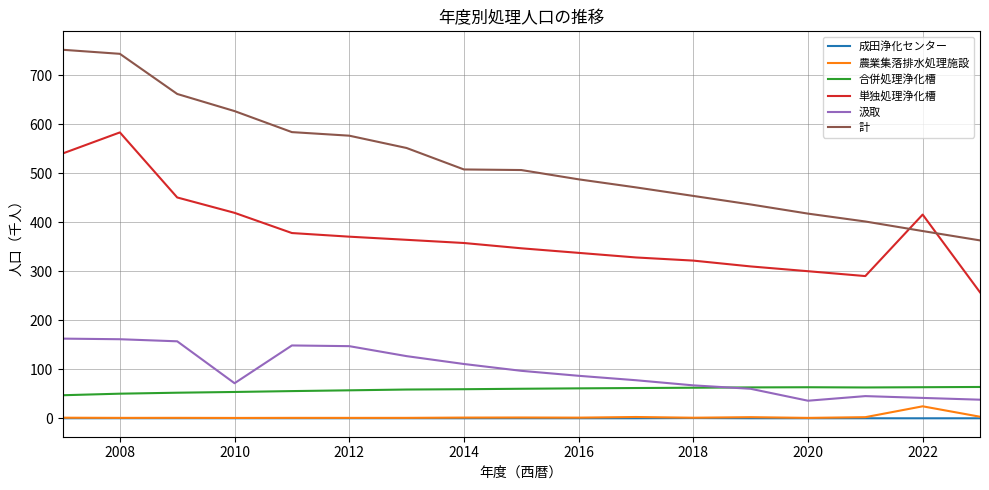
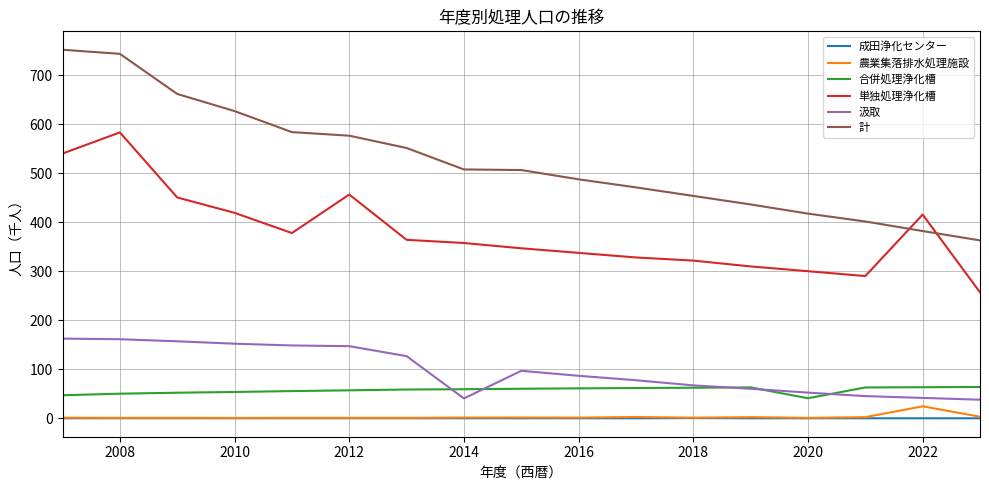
汲取, 2010: 70 -> 150
単独処理浄化槽, 2012: 370 -> 460
汲取, 2014: 110 -> 40
合併処理浄化槽, 2020: 60 -> 40
汲取, 2020: 40 -> 50
